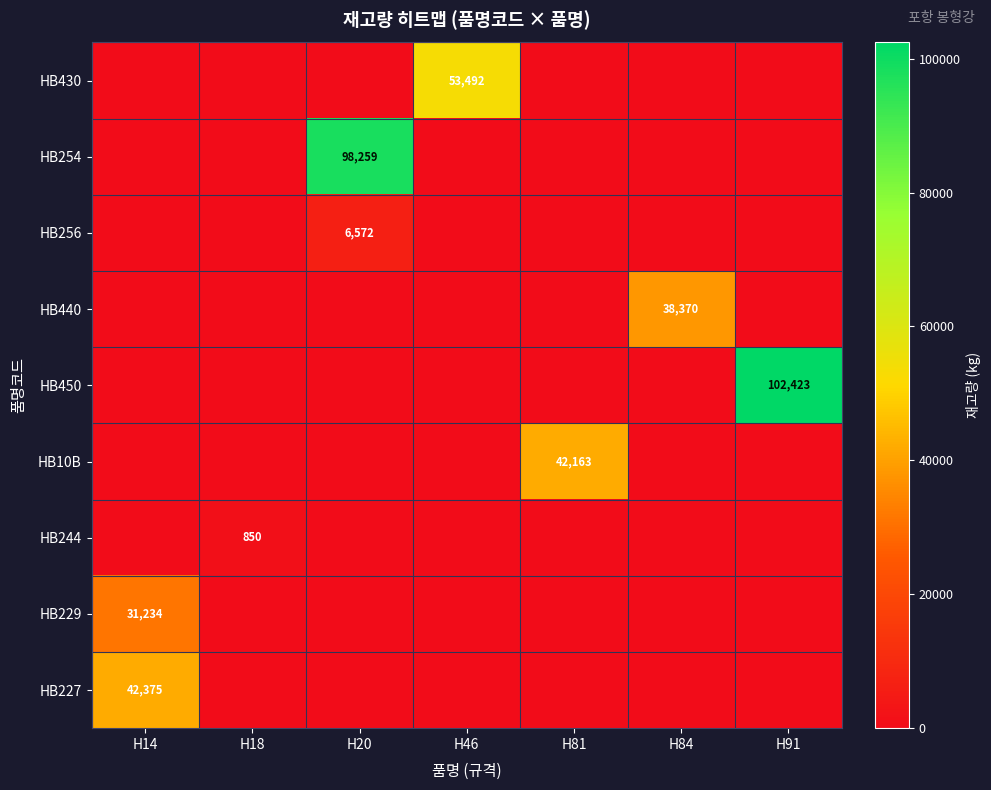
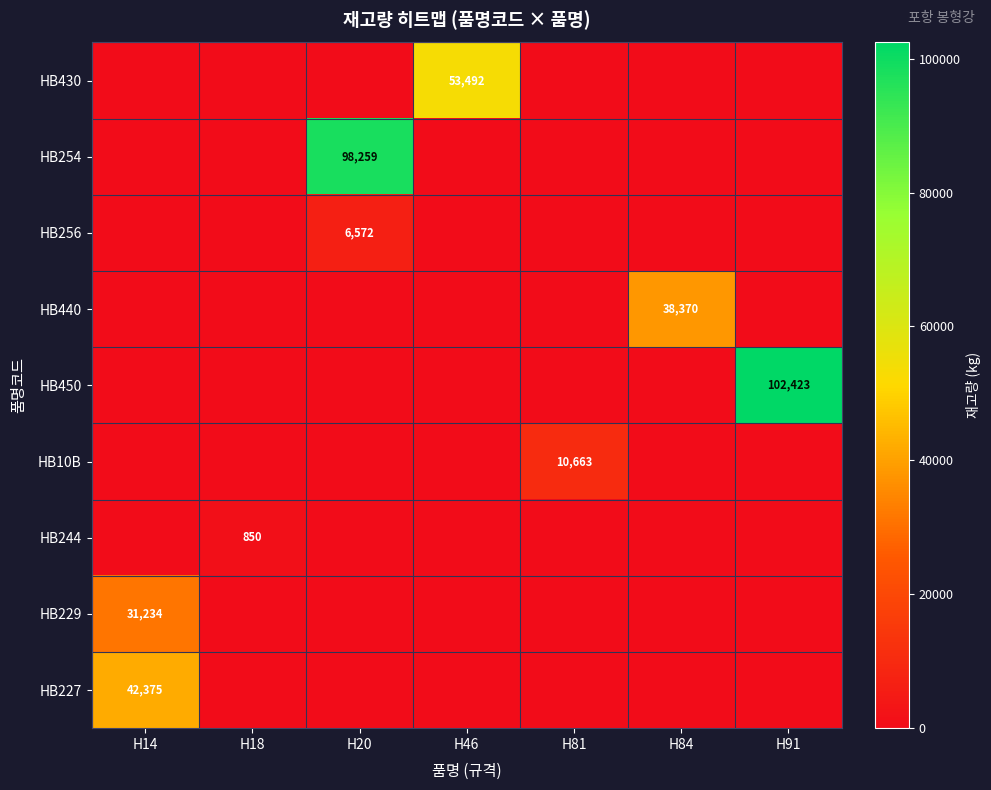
HB10B, H81: 42,163 -> 10,663
